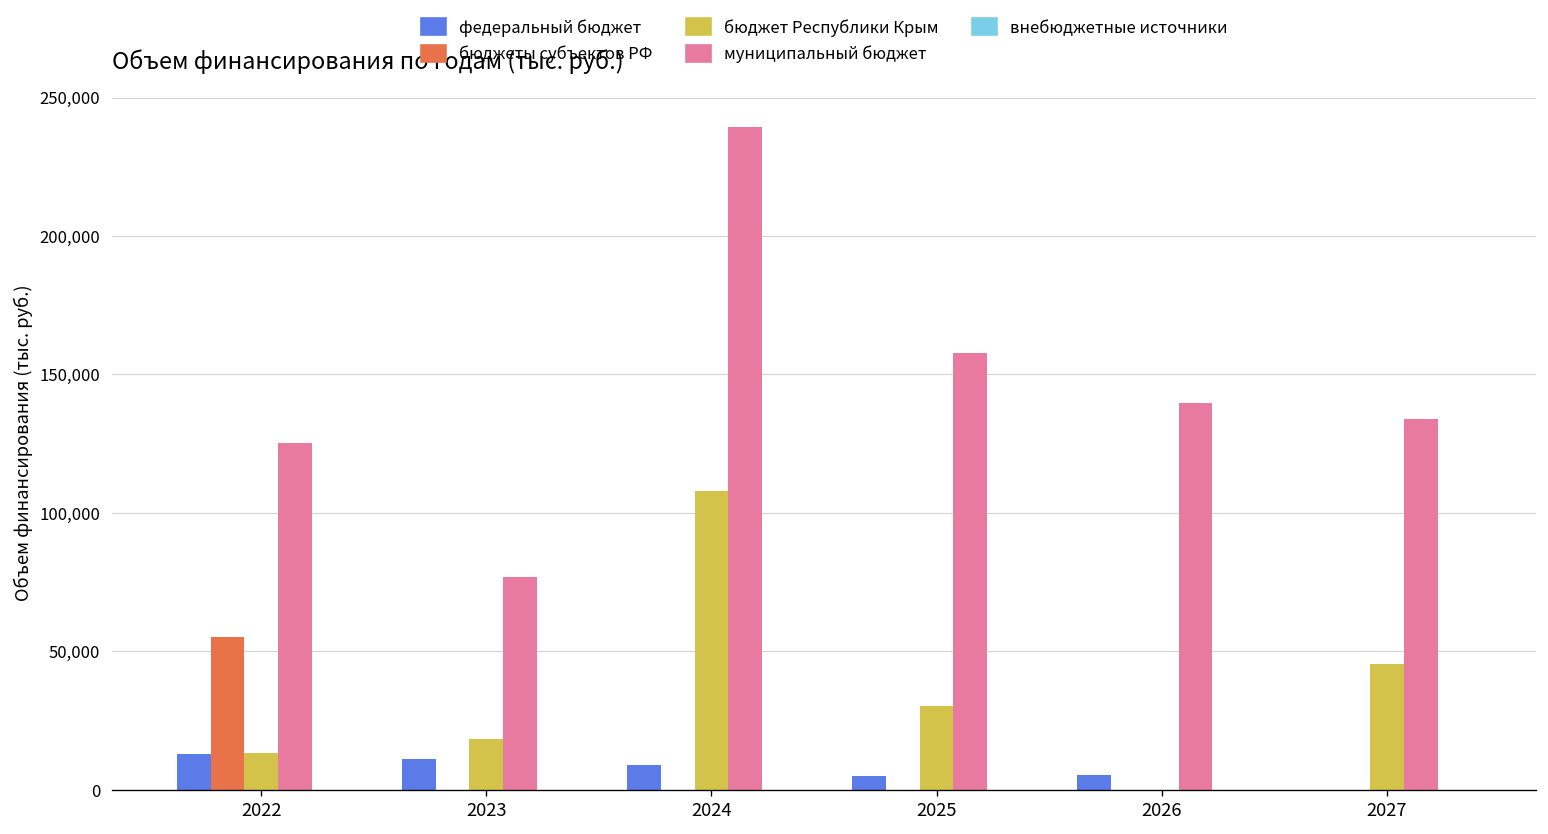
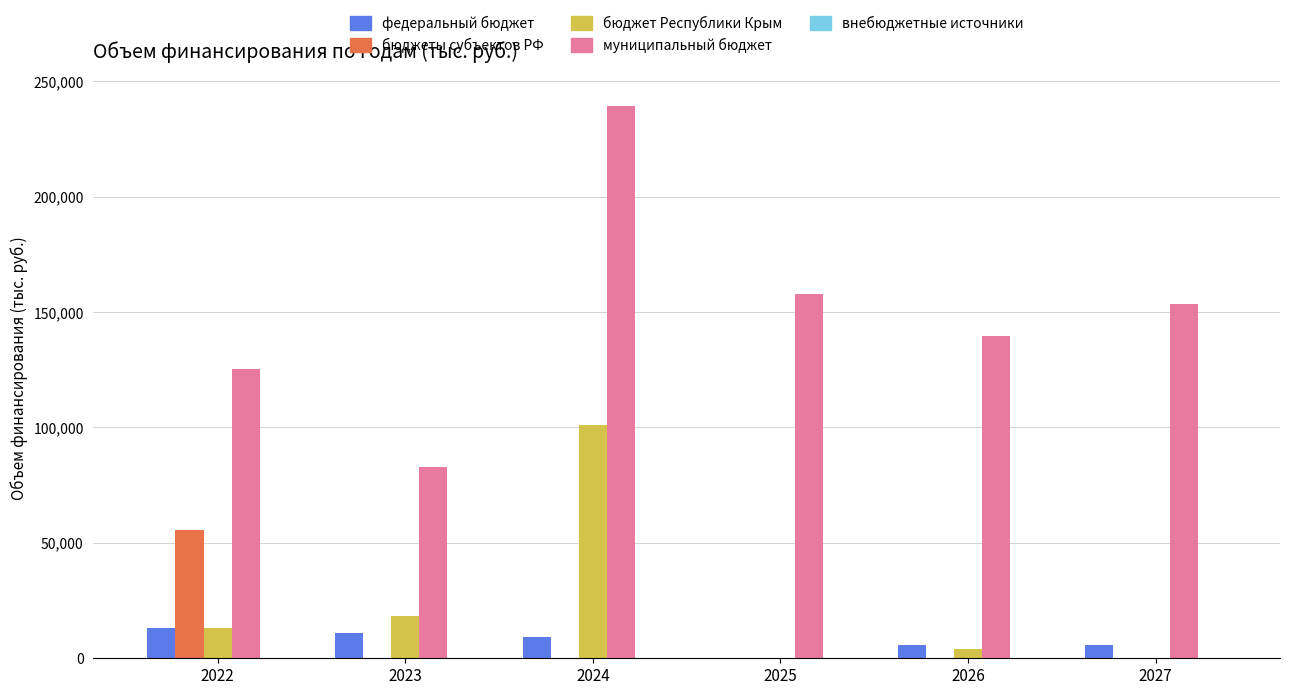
муниципальный бюджет, 2023: 77,000 -> 83,000
бюджет Республики Крым, 2024: 108,000 -> 101,000
федеральный бюджет, 2025: 5,000 -> 0
бюджет Республики Крым, 2025: 30,000 -> 0
бюджет Республики Крым, 2026: 0 -> 4,000
федеральный бюджет, 2027: 0 -> 6,000
бюджет Республики Крым, 2027: 45,000 -> 0
муниципальный бюджет, 2027: 134,000 -> 153,000
